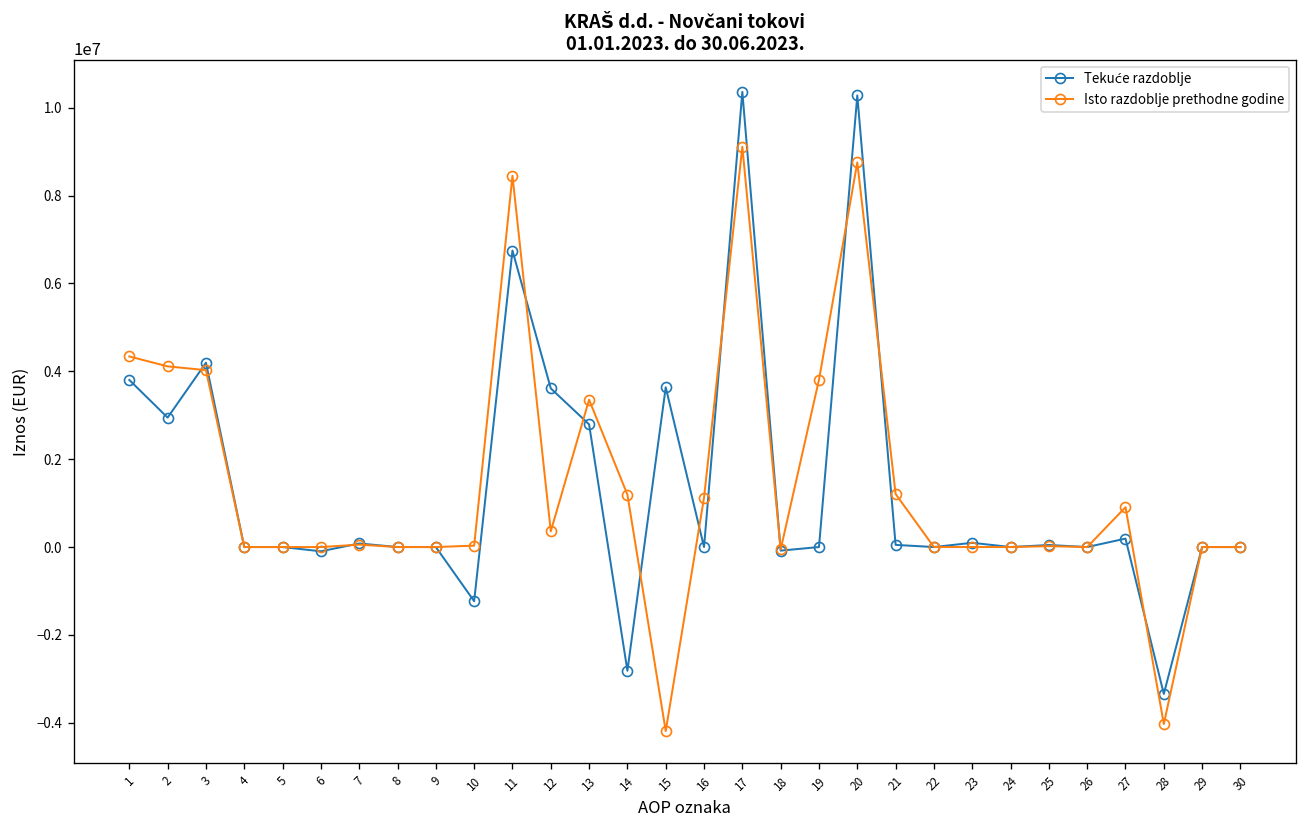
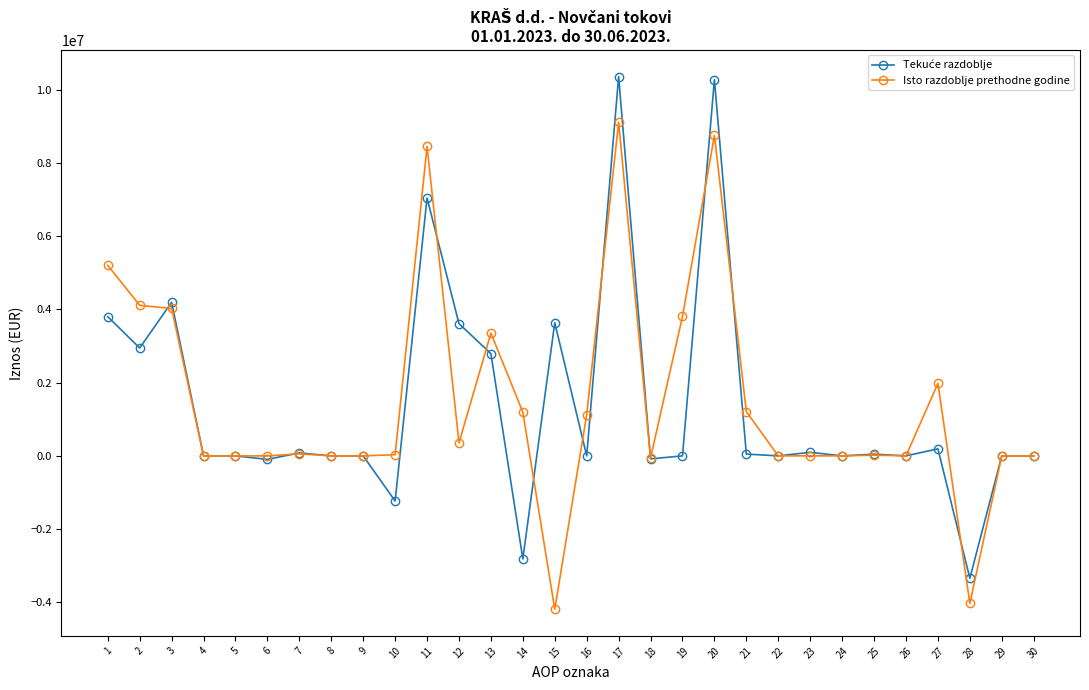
Isto razdoblje prethodne godine, 1: 4300000 -> 5200000
Tekuće razdoblje, 11: 6700000 -> 7000000
Isto razdoblje prethodne godine, 27: 900000 -> 2000000
